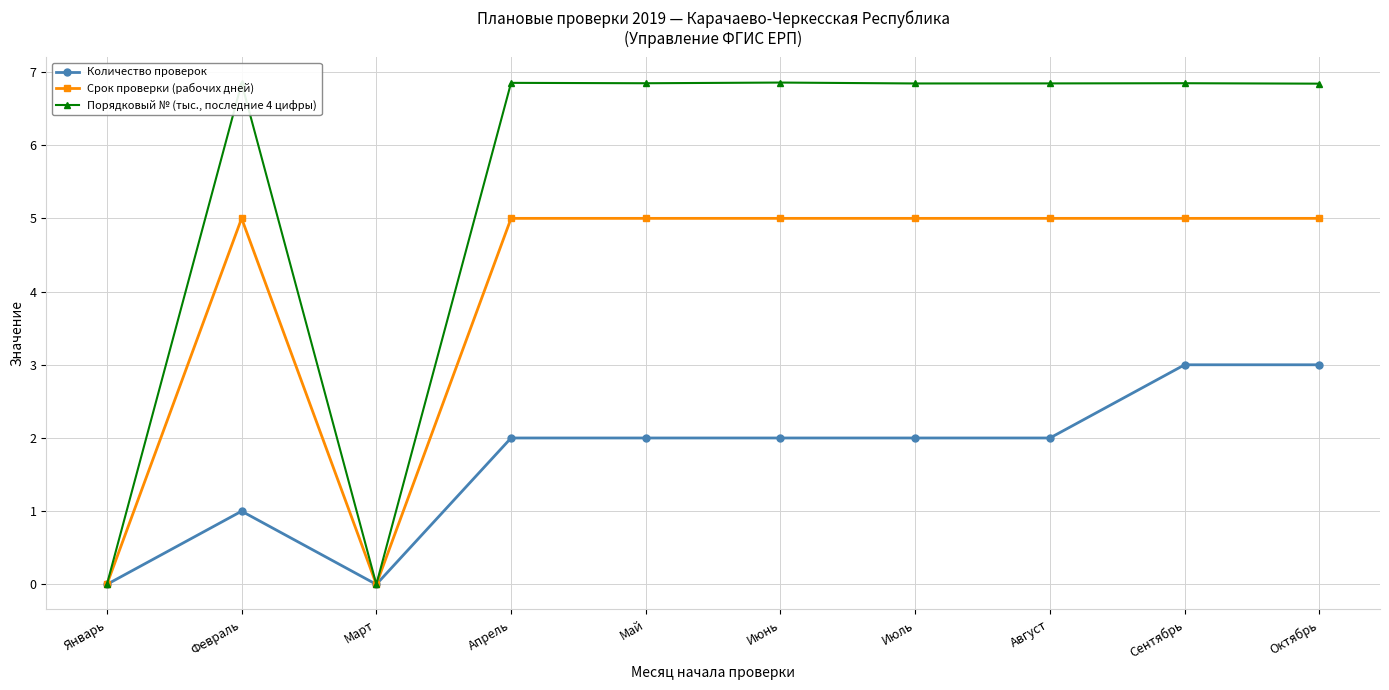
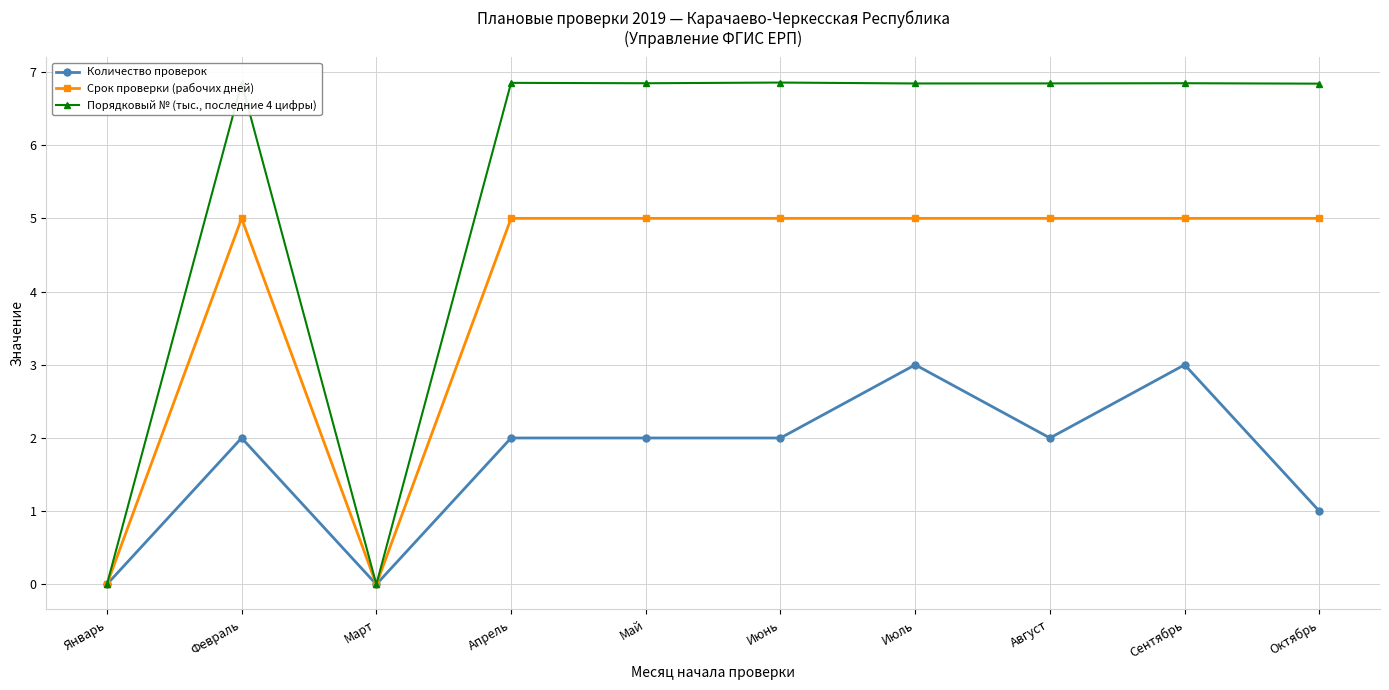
Количество проверок, Февраль: 1 -> 2
Количество проверок, Июль: 2 -> 3
Количество проверок, Октябрь: 3 -> 1
